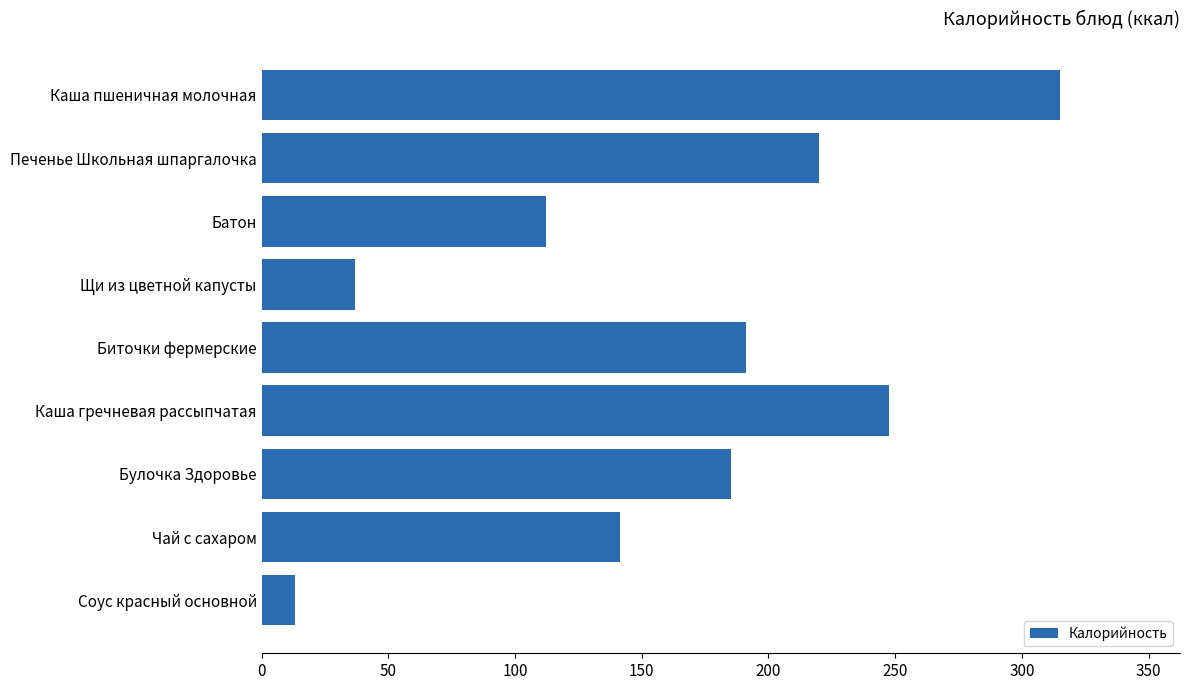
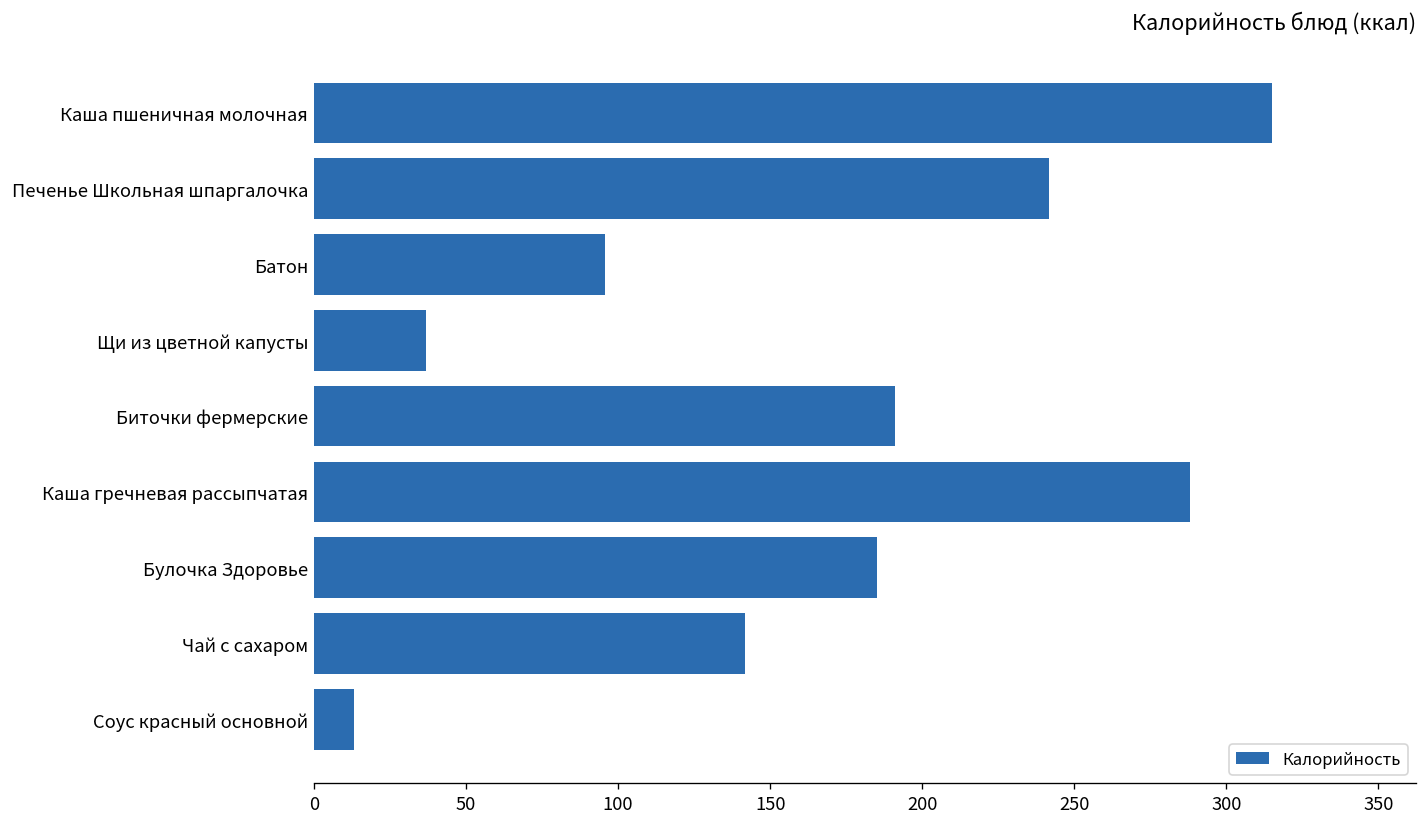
Печенье Школьная шпаргалочка: 220 -> 242
Батон: 112 -> 96
Каша гречневая рассыпчатая: 248 -> 288
